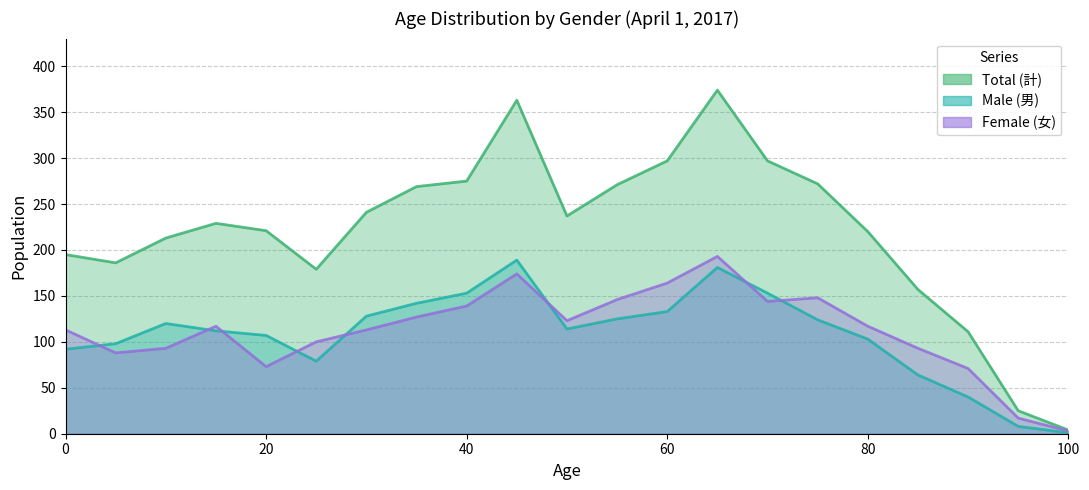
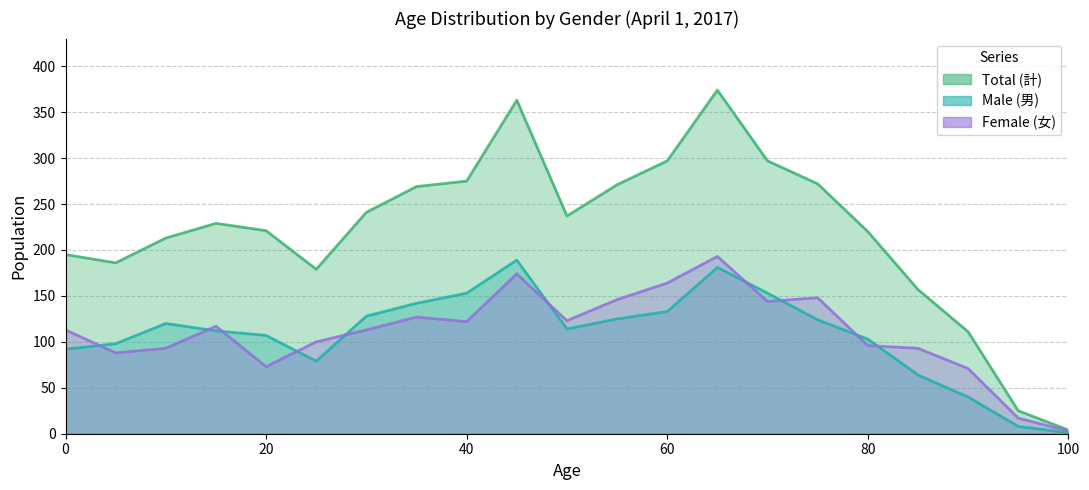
Female (女), 40: 140 -> 120
Female (女), 80: 120 -> 100
